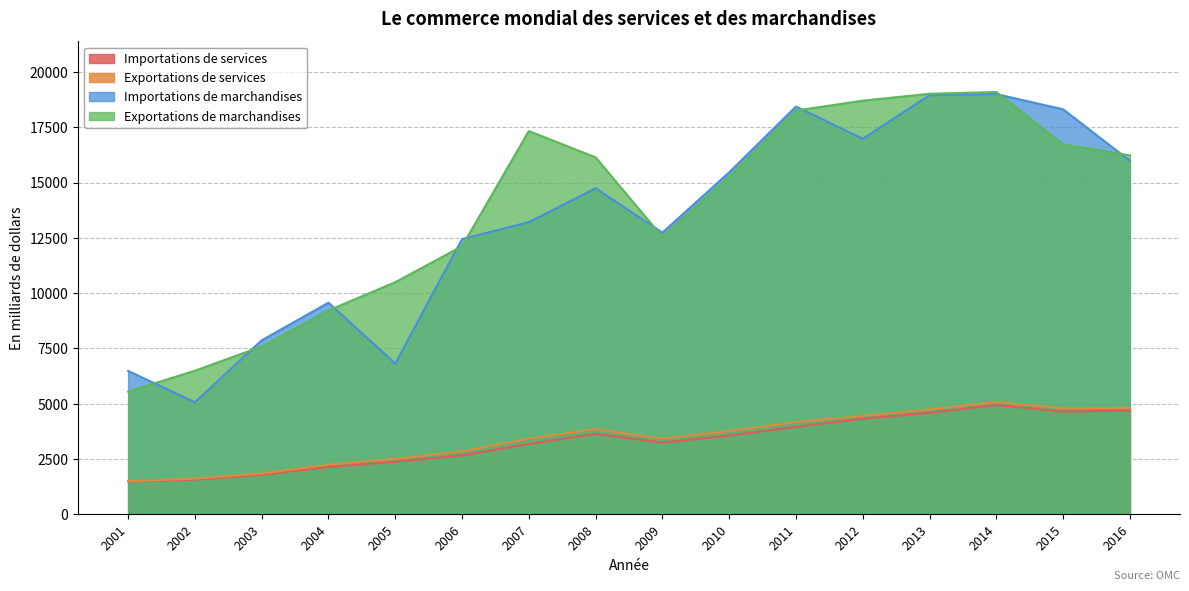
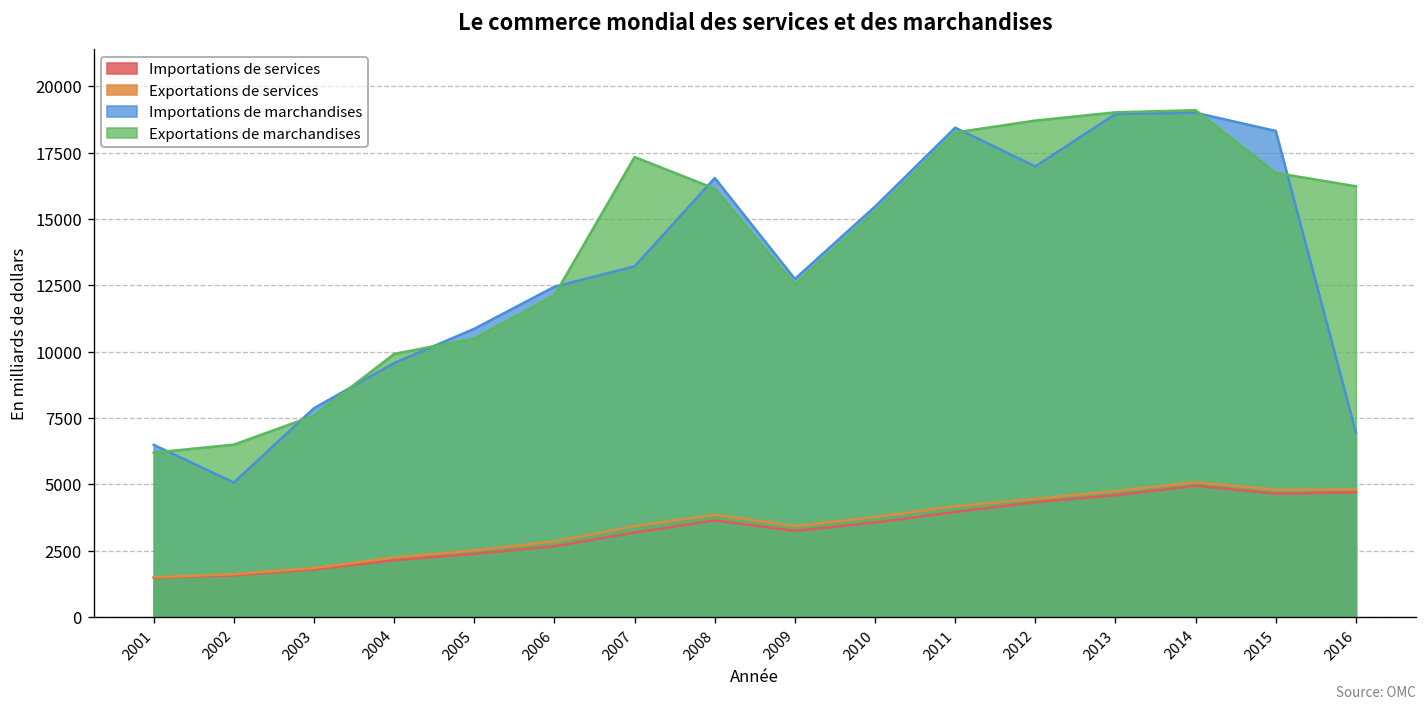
Exportations de marchandises, 2001: 5500 -> 6200
Exportations de marchandises, 2004: 9200 -> 9900
Importations de marchandises, 2005: 6800 -> 10900
Importations de marchandises, 2008: 14700 -> 16500
Importations de marchandises, 2016: 16000 -> 7000
